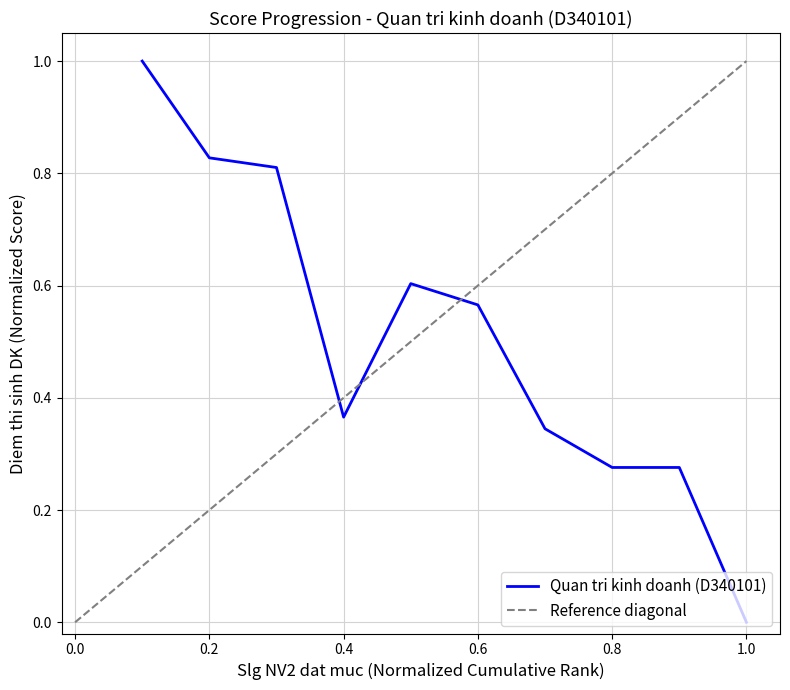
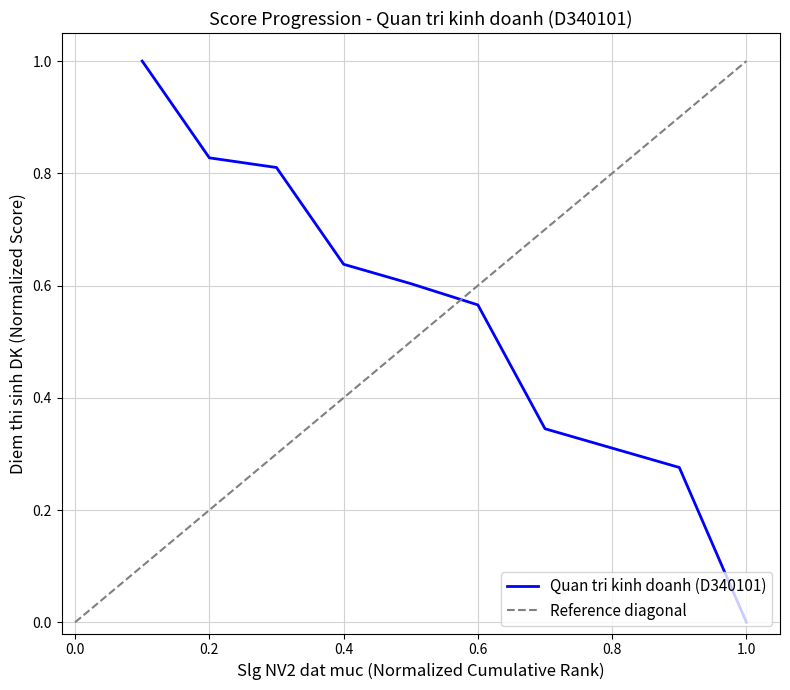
Quan tri kinh doanh (D340101), 0.4: 0.37 -> 0.64
Quan tri kinh doanh (D340101), 0.8: 0.28 -> 0.31
